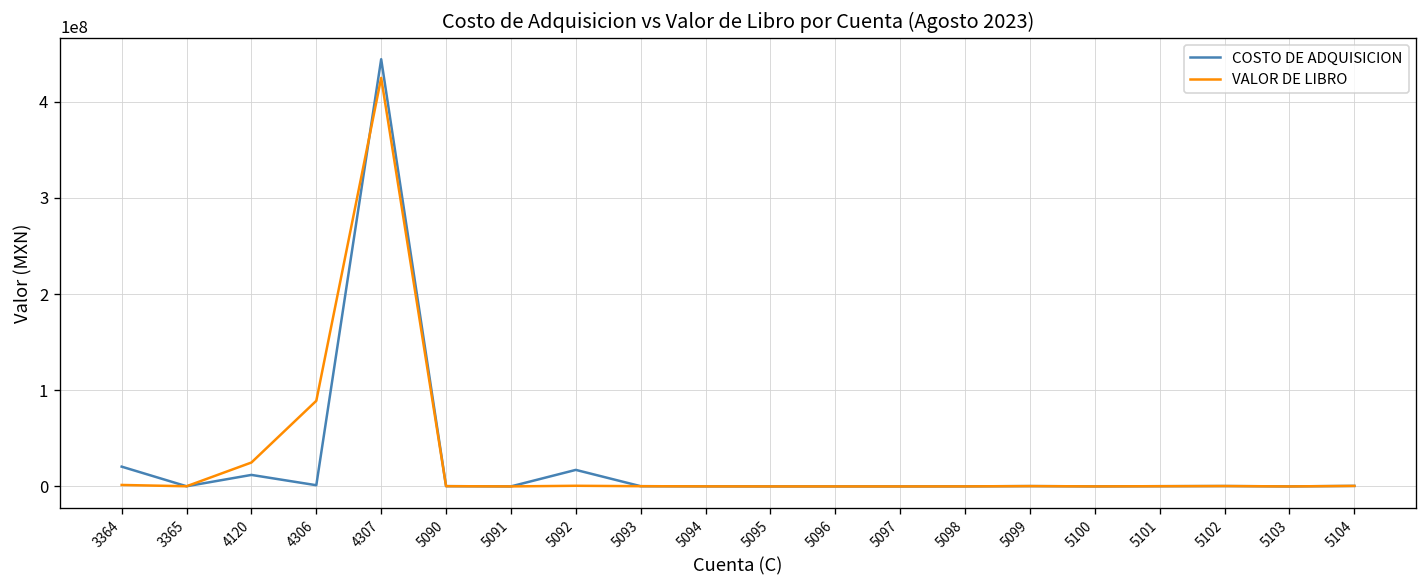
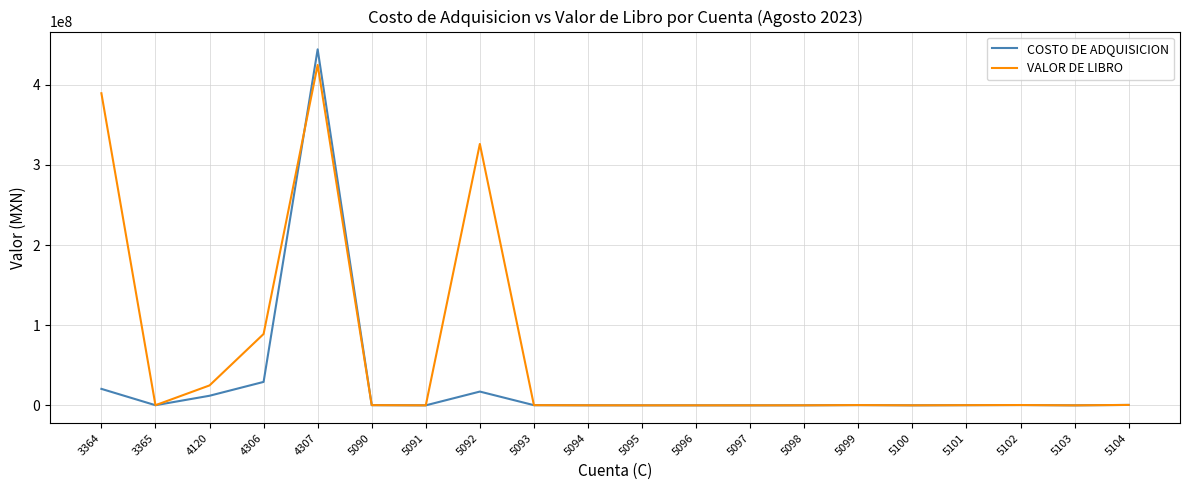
VALOR DE LIBRO, 3364: 0 -> 390000000
COSTO DE ADQUISICION, 4306: 0 -> 30000000
VALOR DE LIBRO, 5092: 0 -> 330000000
